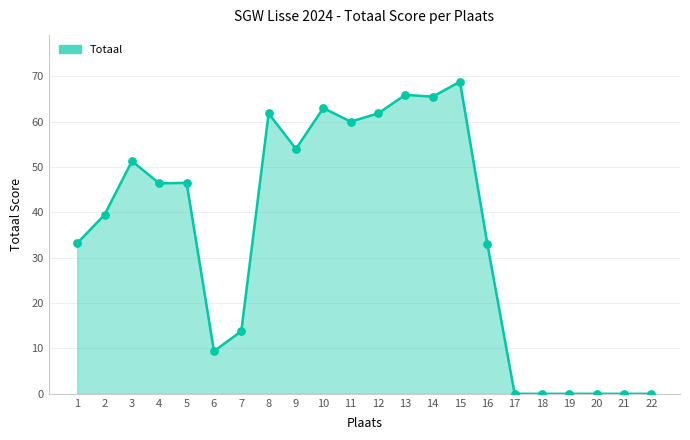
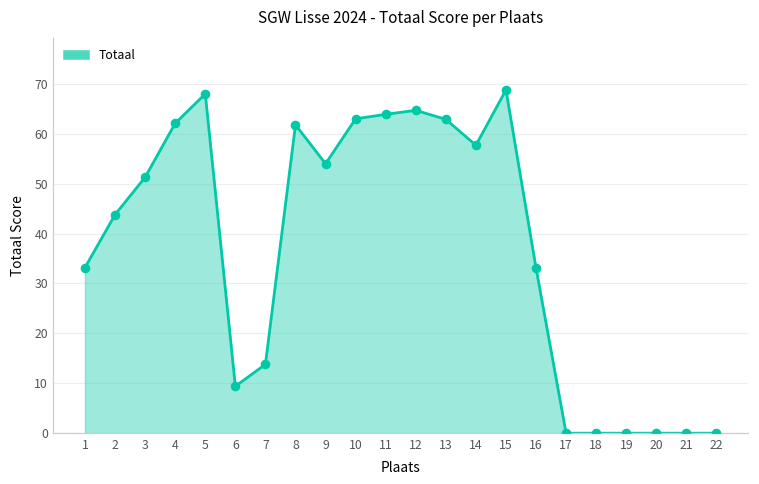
2: 40 -> 44
4: 46 -> 62
5: 47 -> 68
11: 60 -> 64
12: 62 -> 65
13: 66 -> 63
14: 66 -> 58
